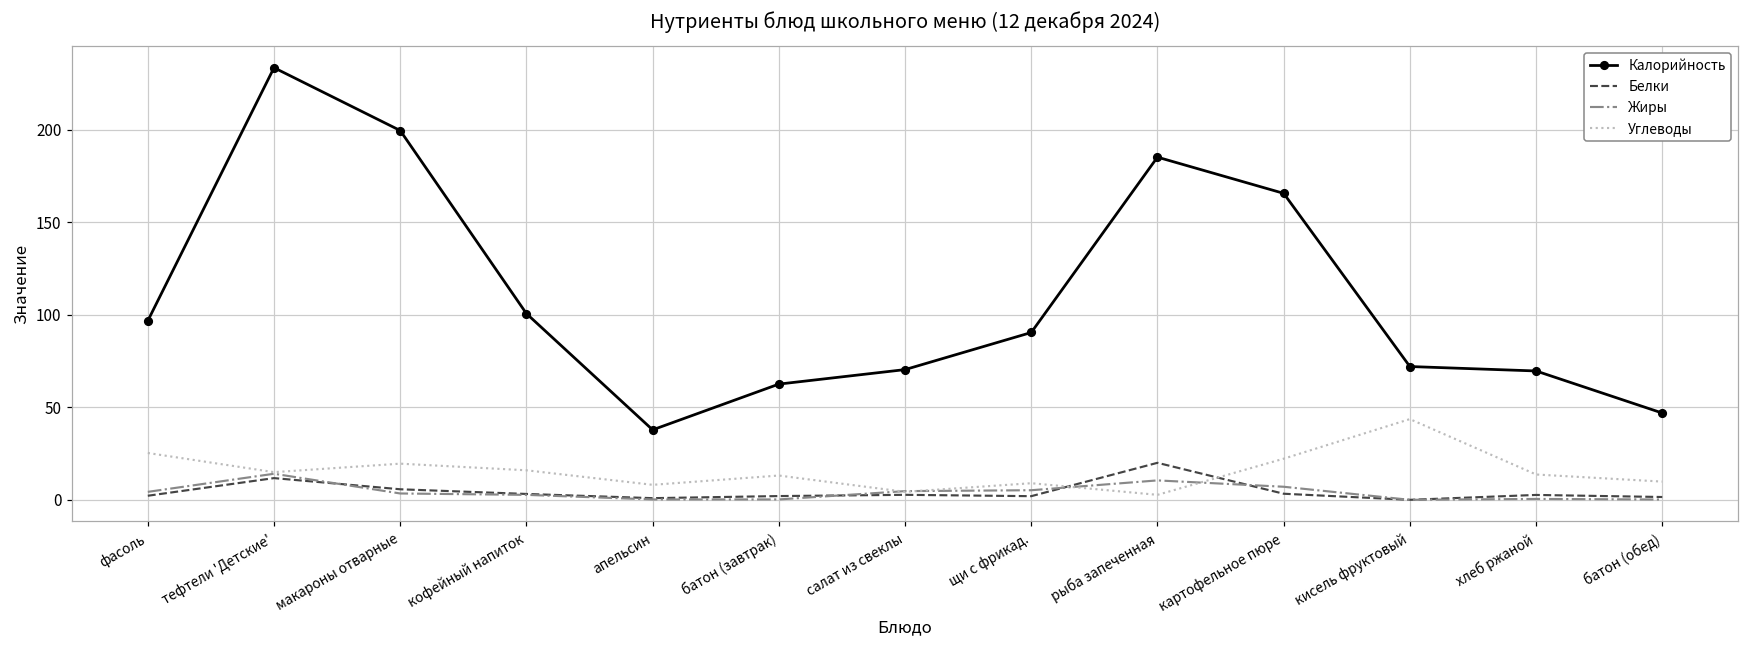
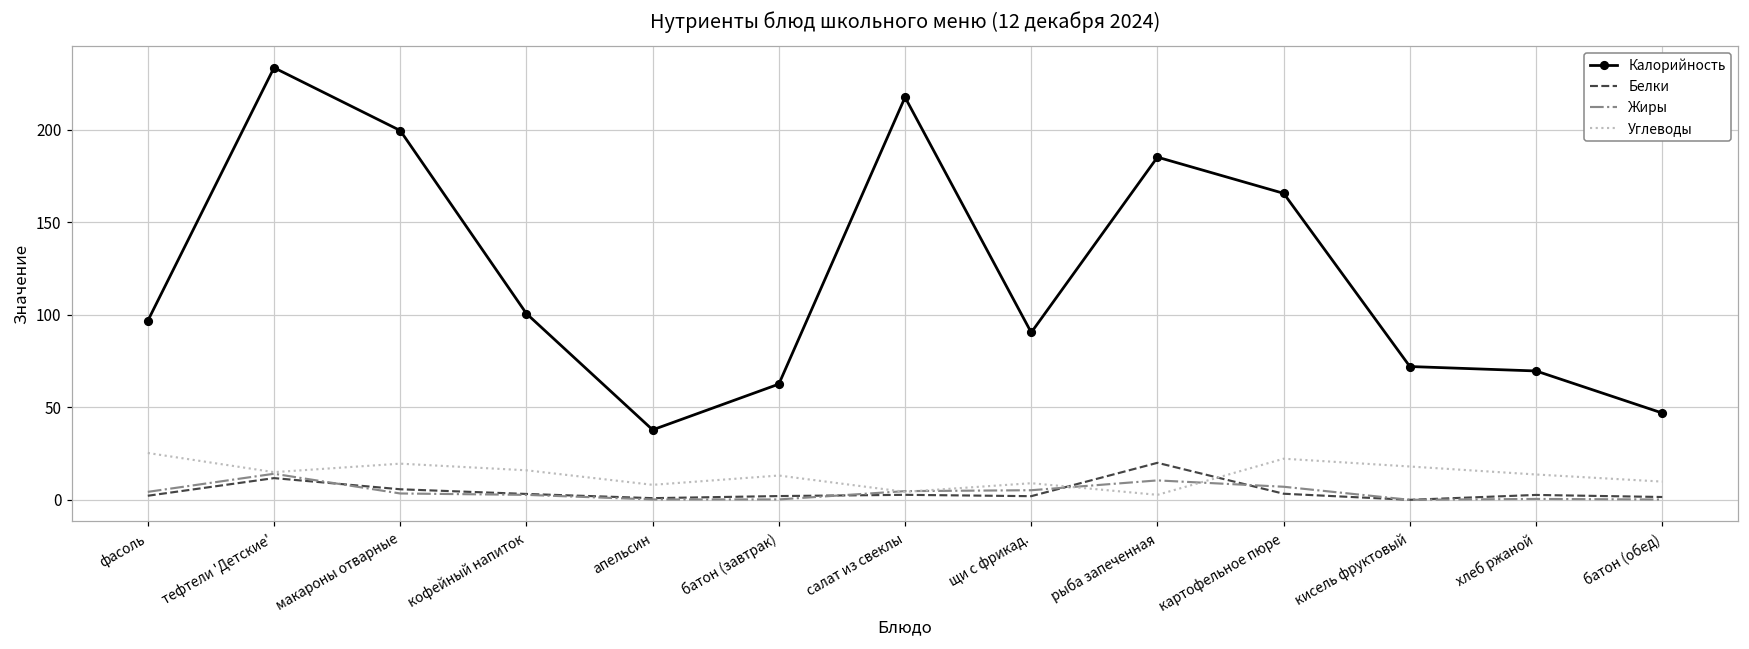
Калорийность, салат из свеклы: 70 -> 217
Углеводы, кисель фруктовый: 44 -> 18
